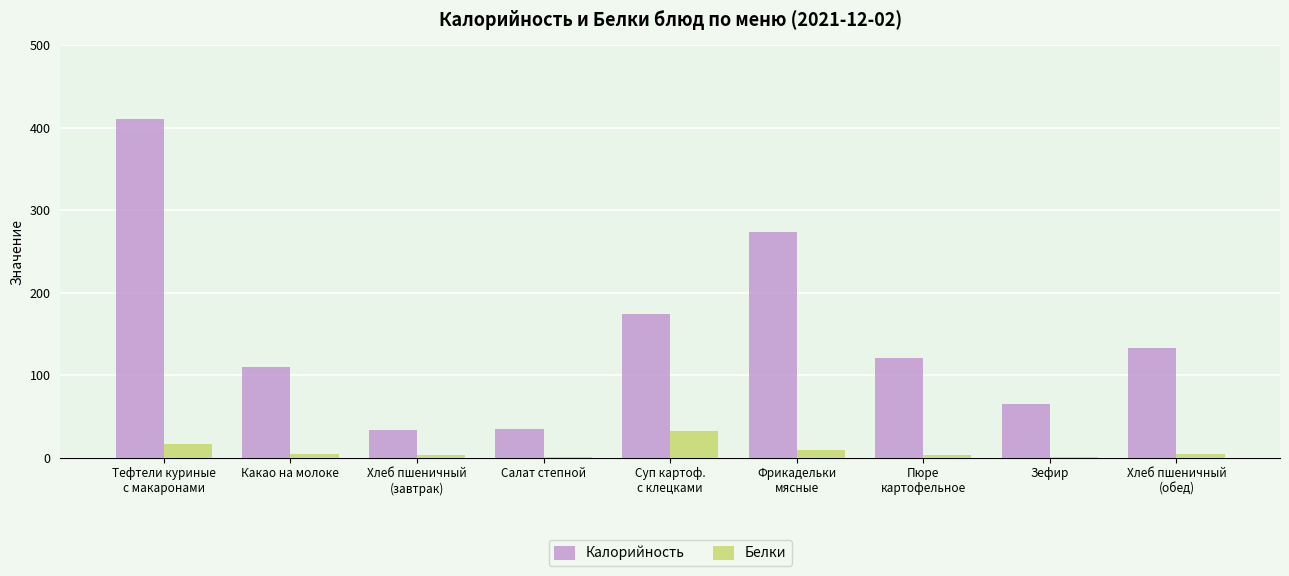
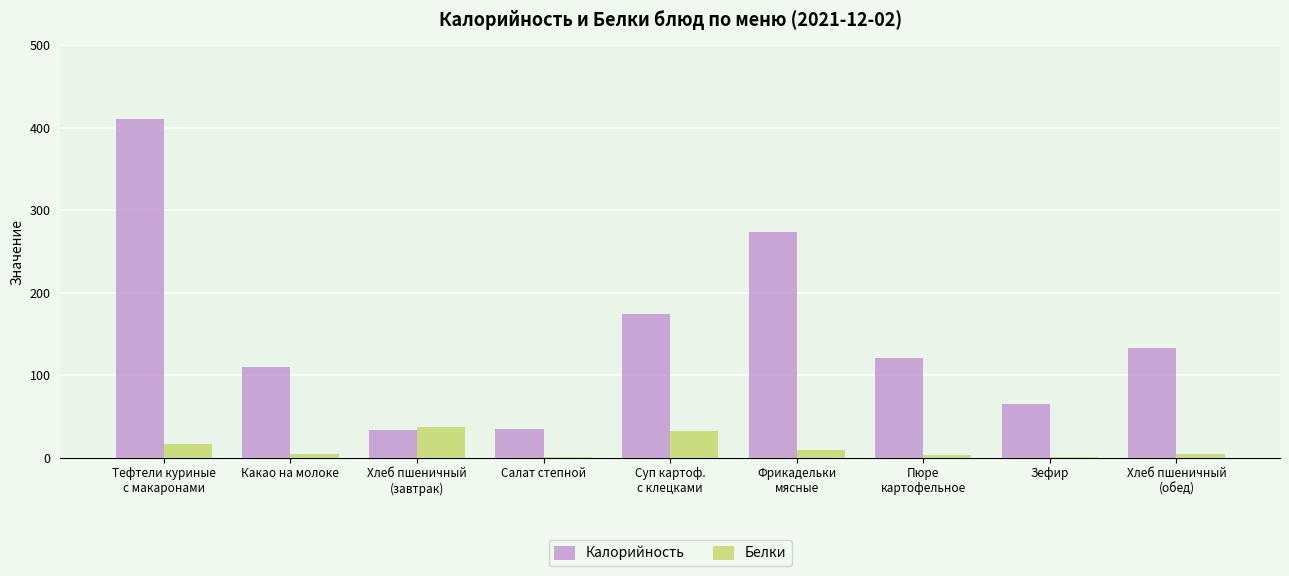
Белки, Хлеб пшеничный (завтрак): 0 -> 40
